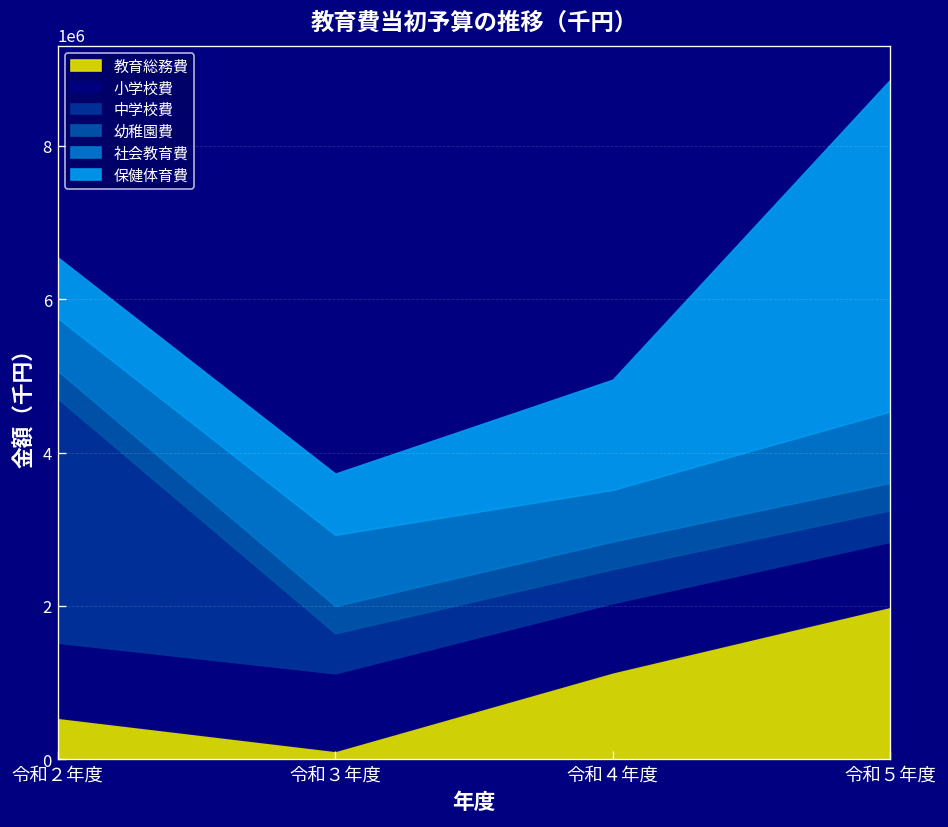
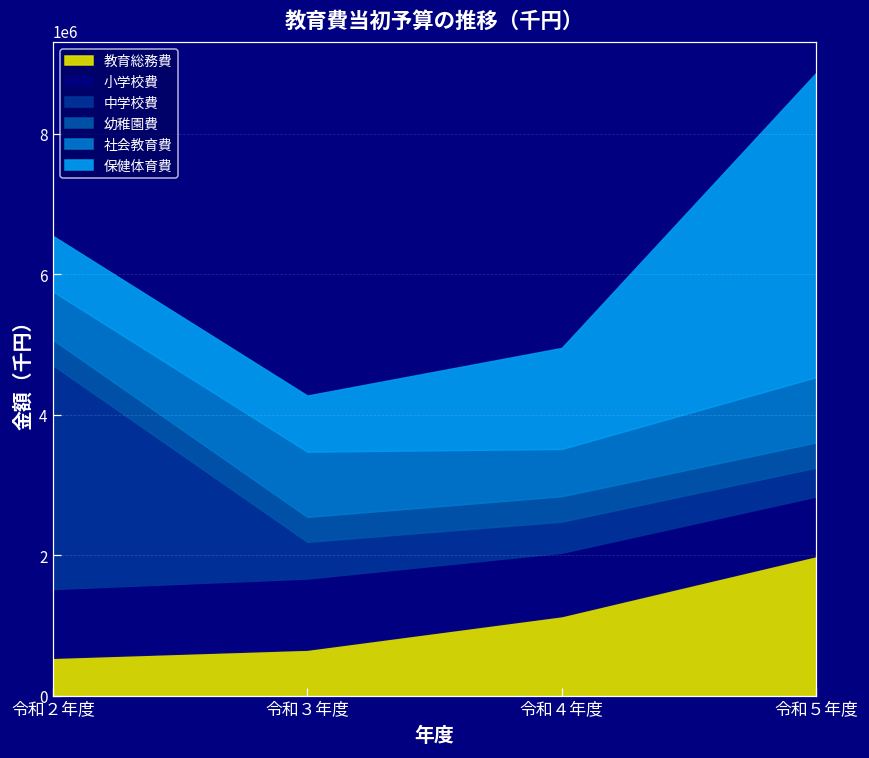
教育総務費, 令和３年度: 100000 -> 700000
